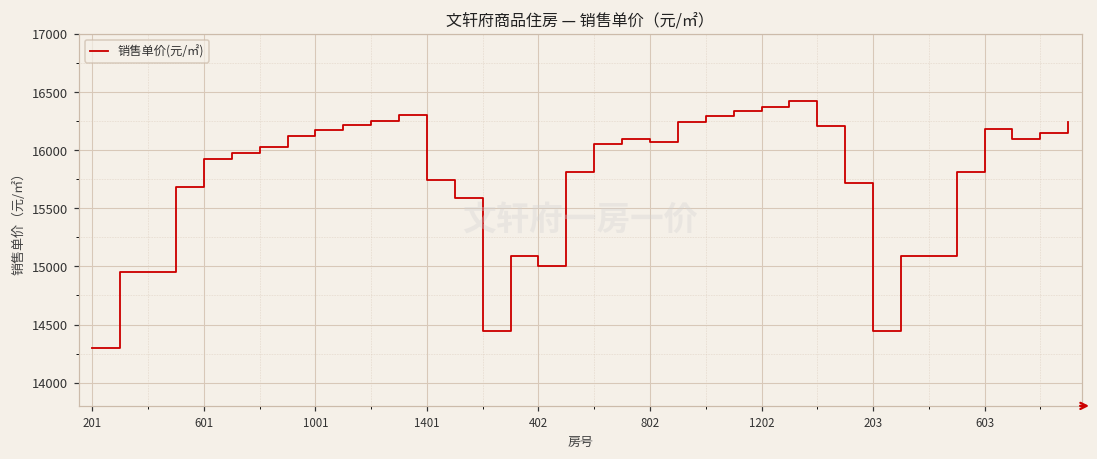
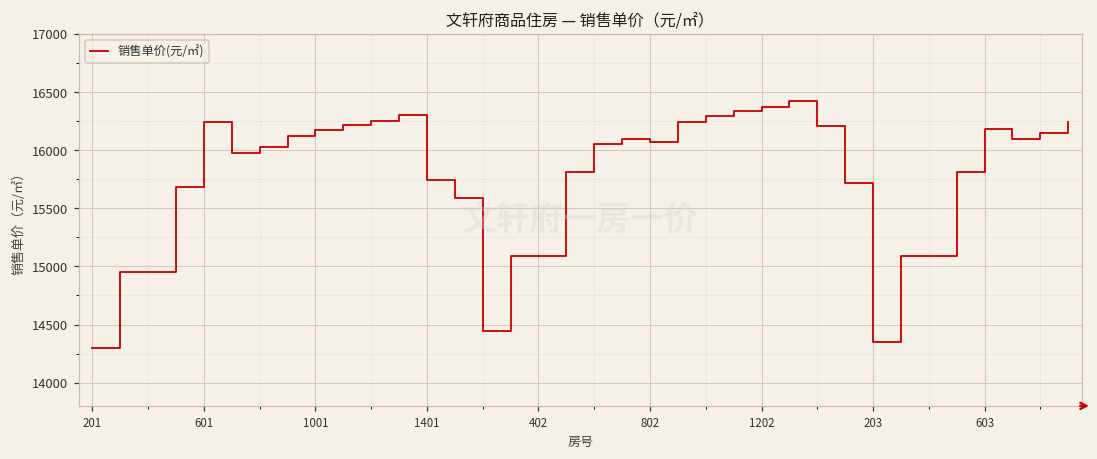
601: 15930 -> 16240
402: 15000 -> 15090
203: 14440 -> 14350
